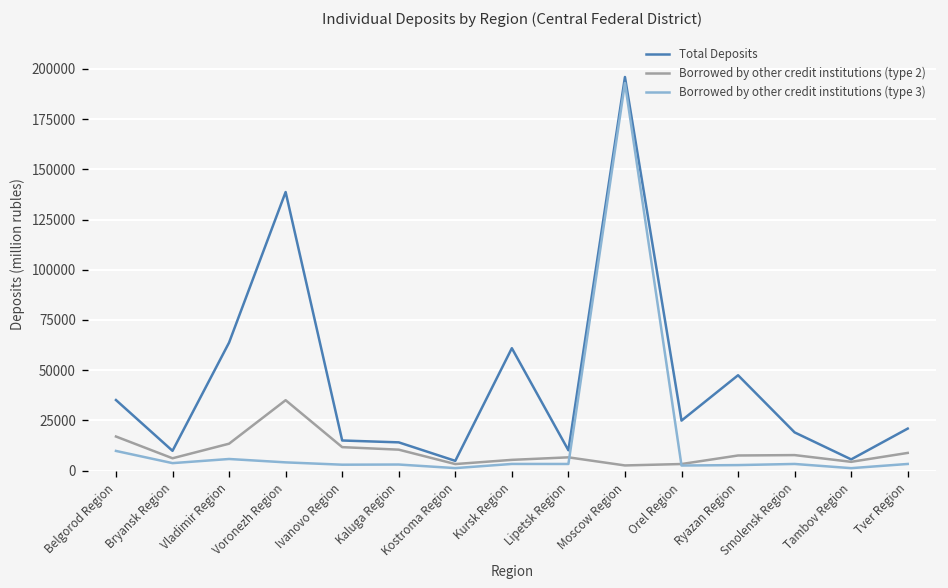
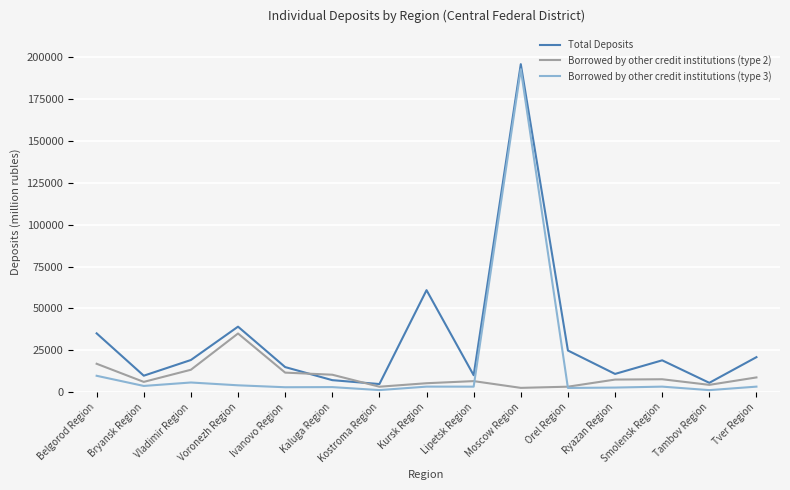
Total Deposits, Vladimir Region: 64000 -> 19000
Total Deposits, Voronezh Region: 139000 -> 39000
Total Deposits, Kaluga Region: 14000 -> 7000
Total Deposits, Ryazan Region: 47000 -> 11000
